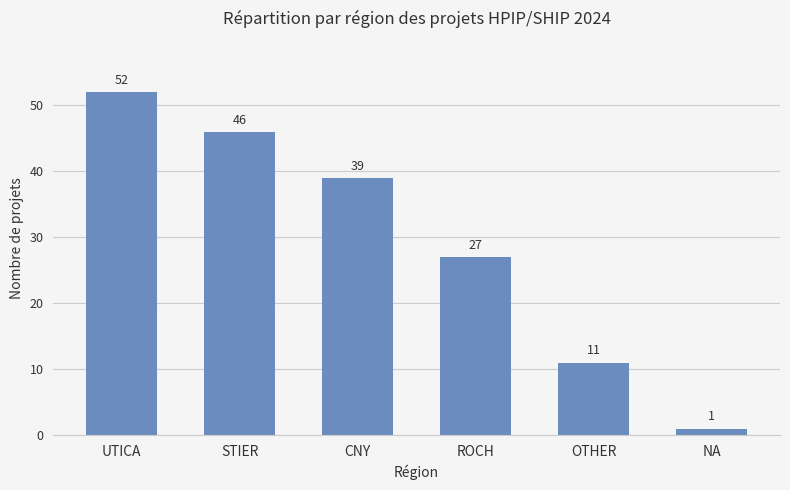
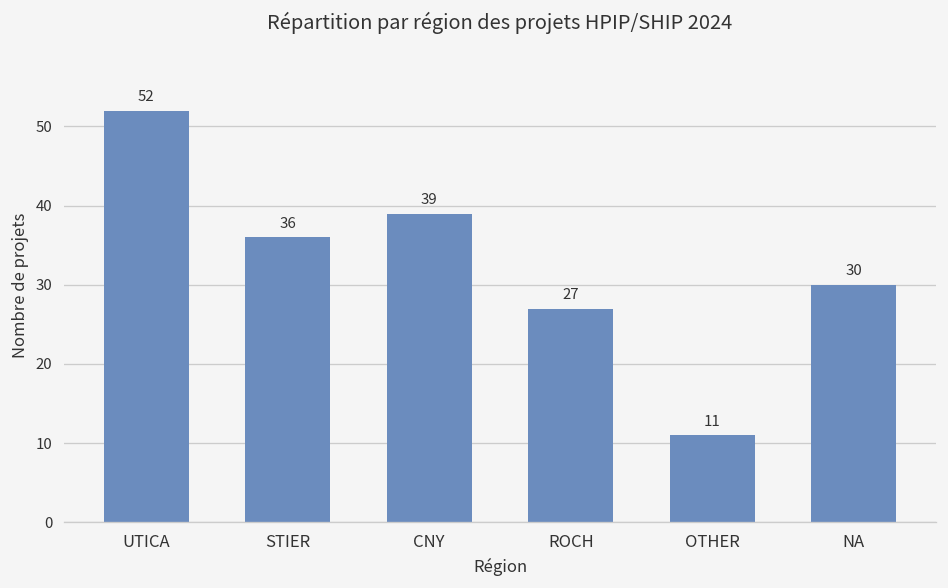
STIER: 46 -> 36
NA: 1 -> 30
